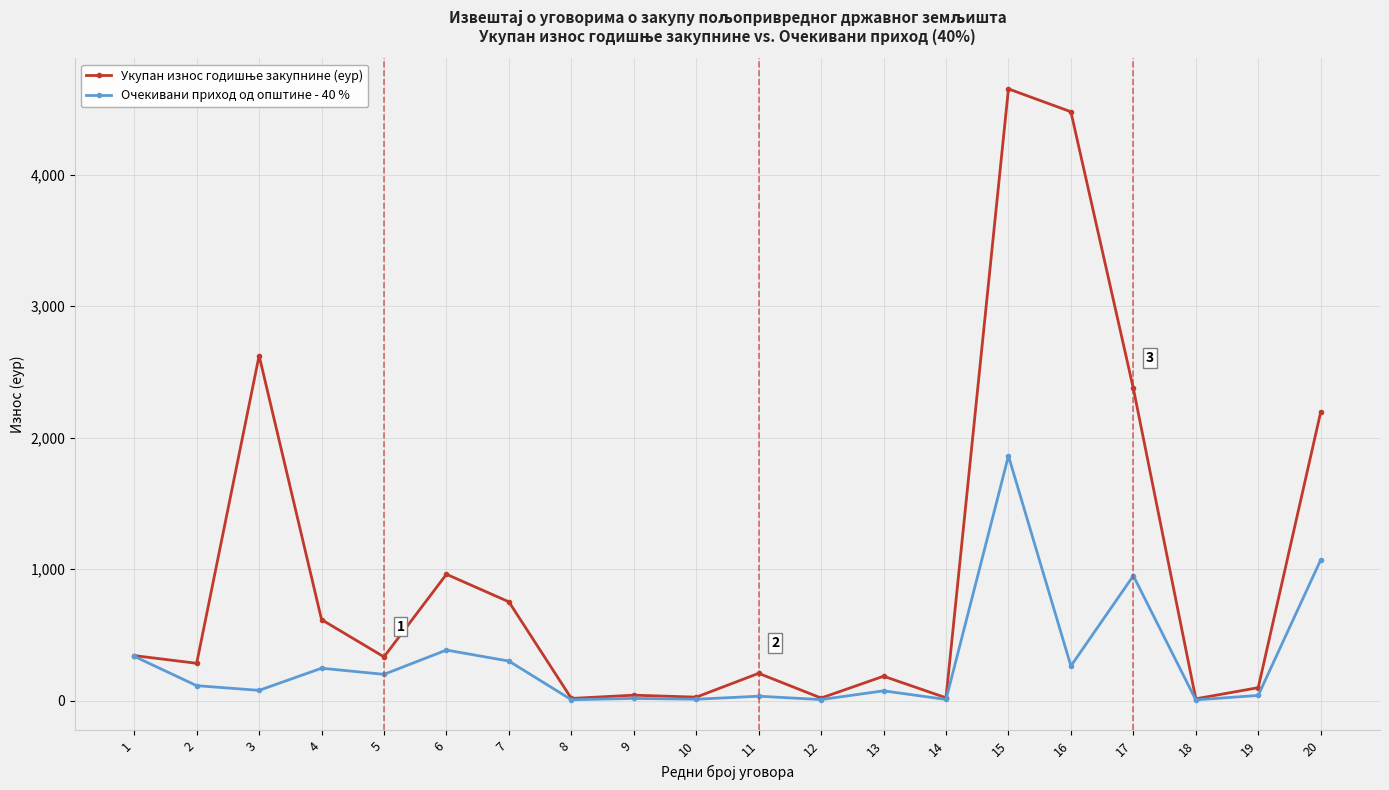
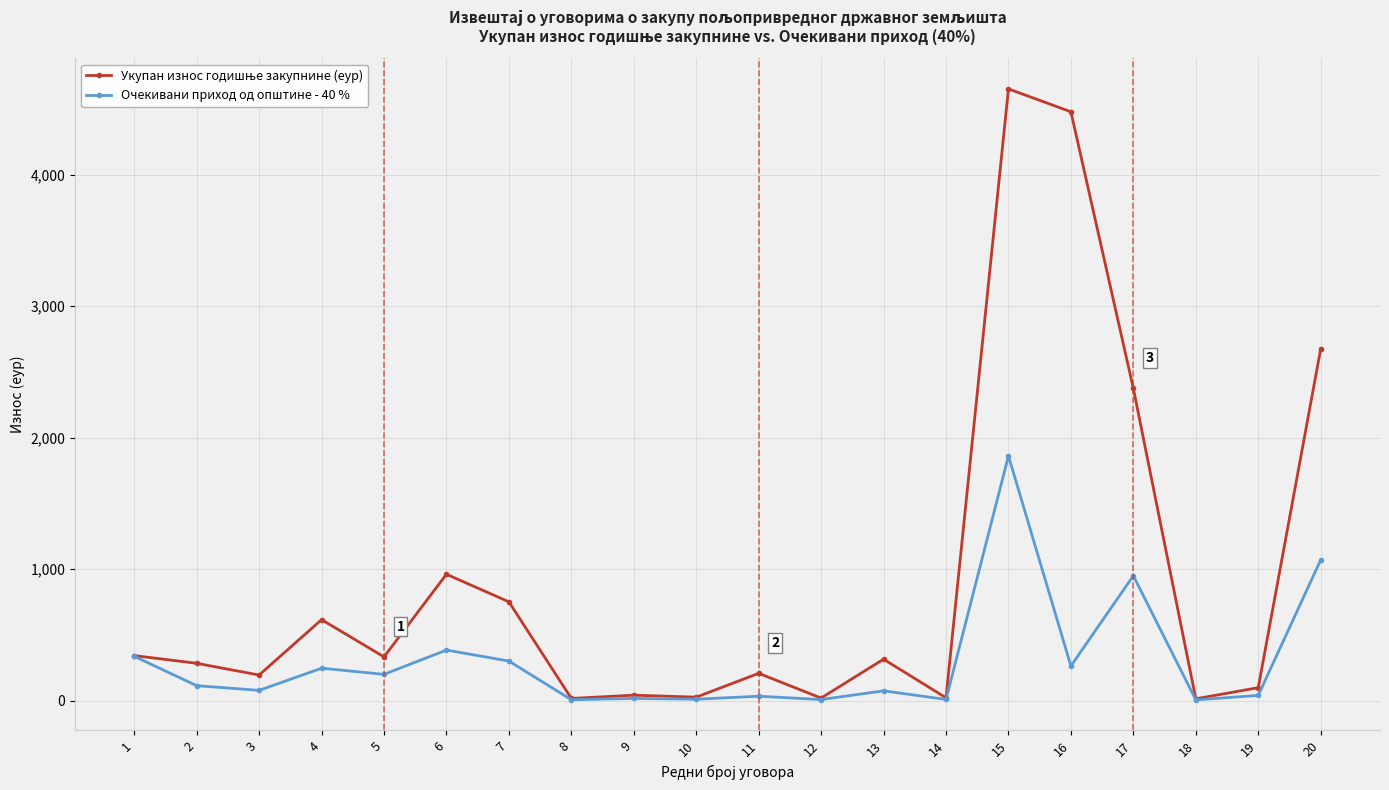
Укупан износ годишње закупнине (еур), 3: 2,620 -> 190
Укупан износ годишње закупнине (еур), 13: 190 -> 310
Укупан износ годишње закупнине (еур), 20: 2,190 -> 2,670
